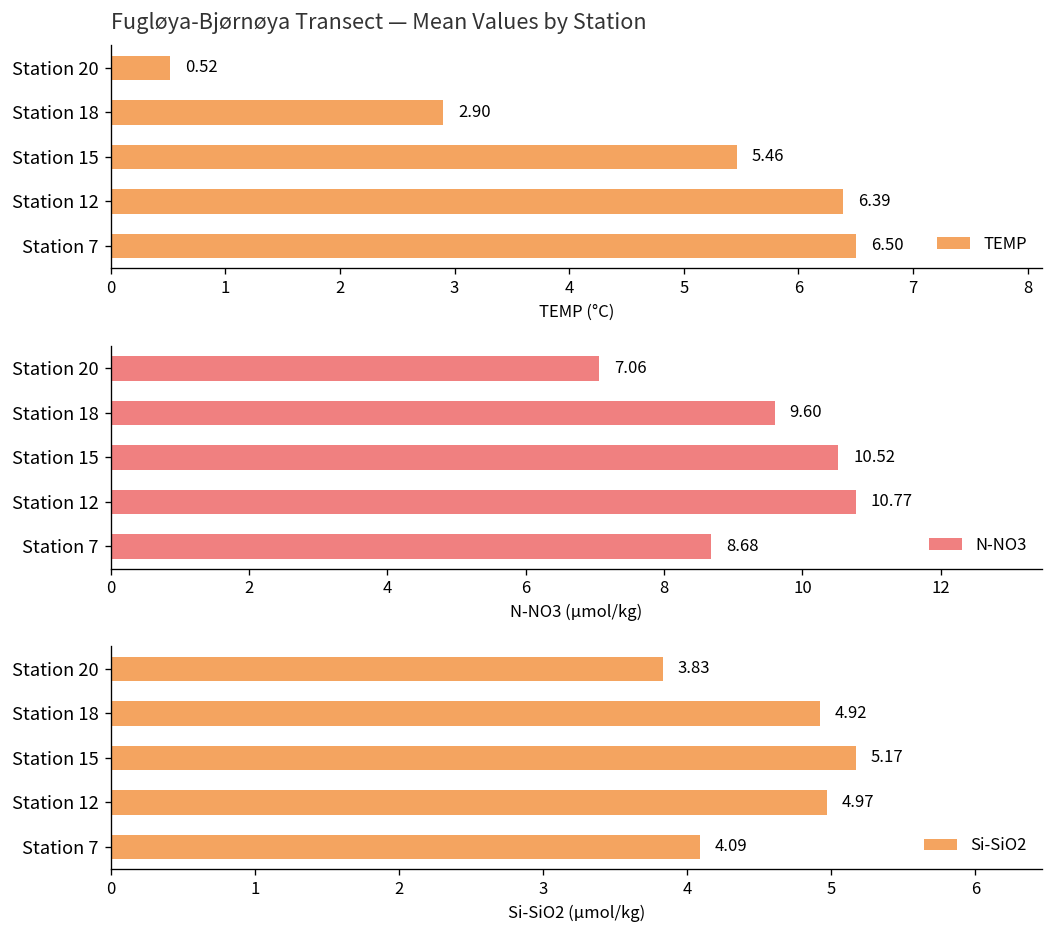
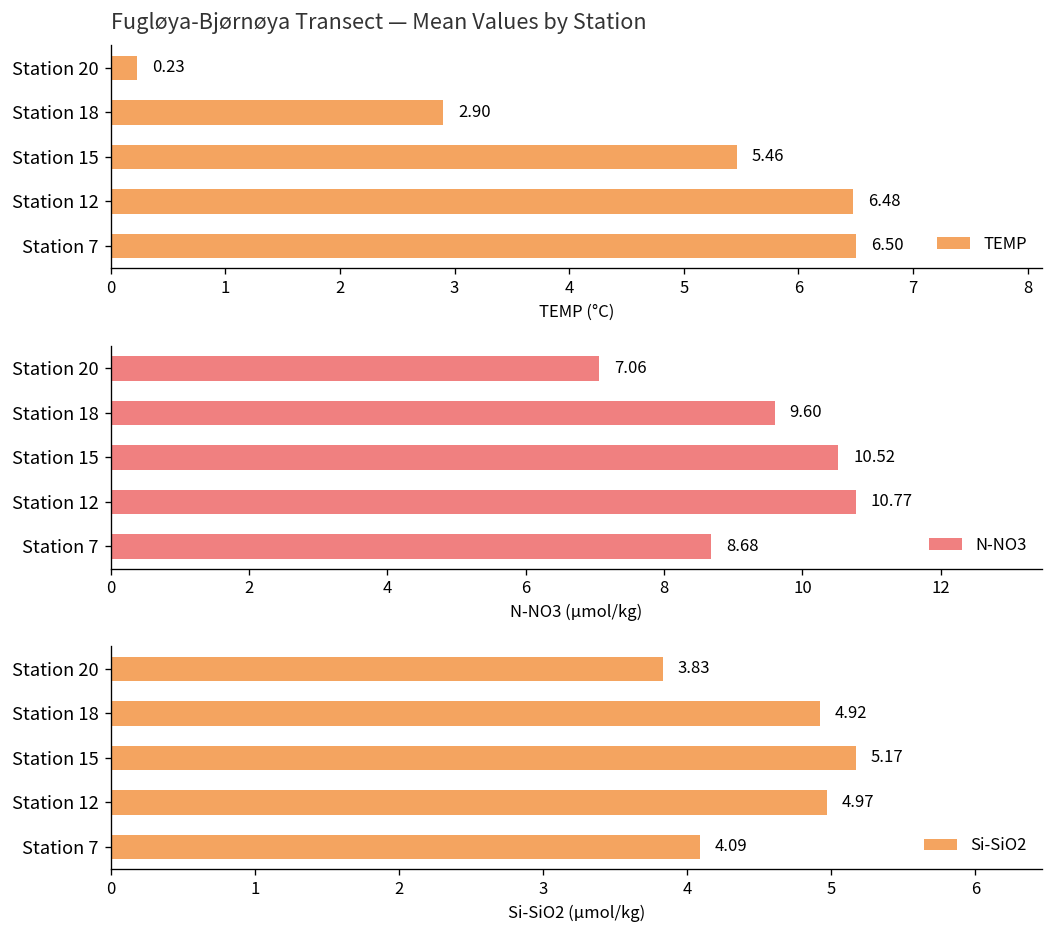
Fugløya-Bjørnøya Transect — Mean Values by Station, Station 20: 0.52 -> 0.23
Fugløya-Bjørnøya Transect — Mean Values by Station, Station 12: 6.39 -> 6.48
